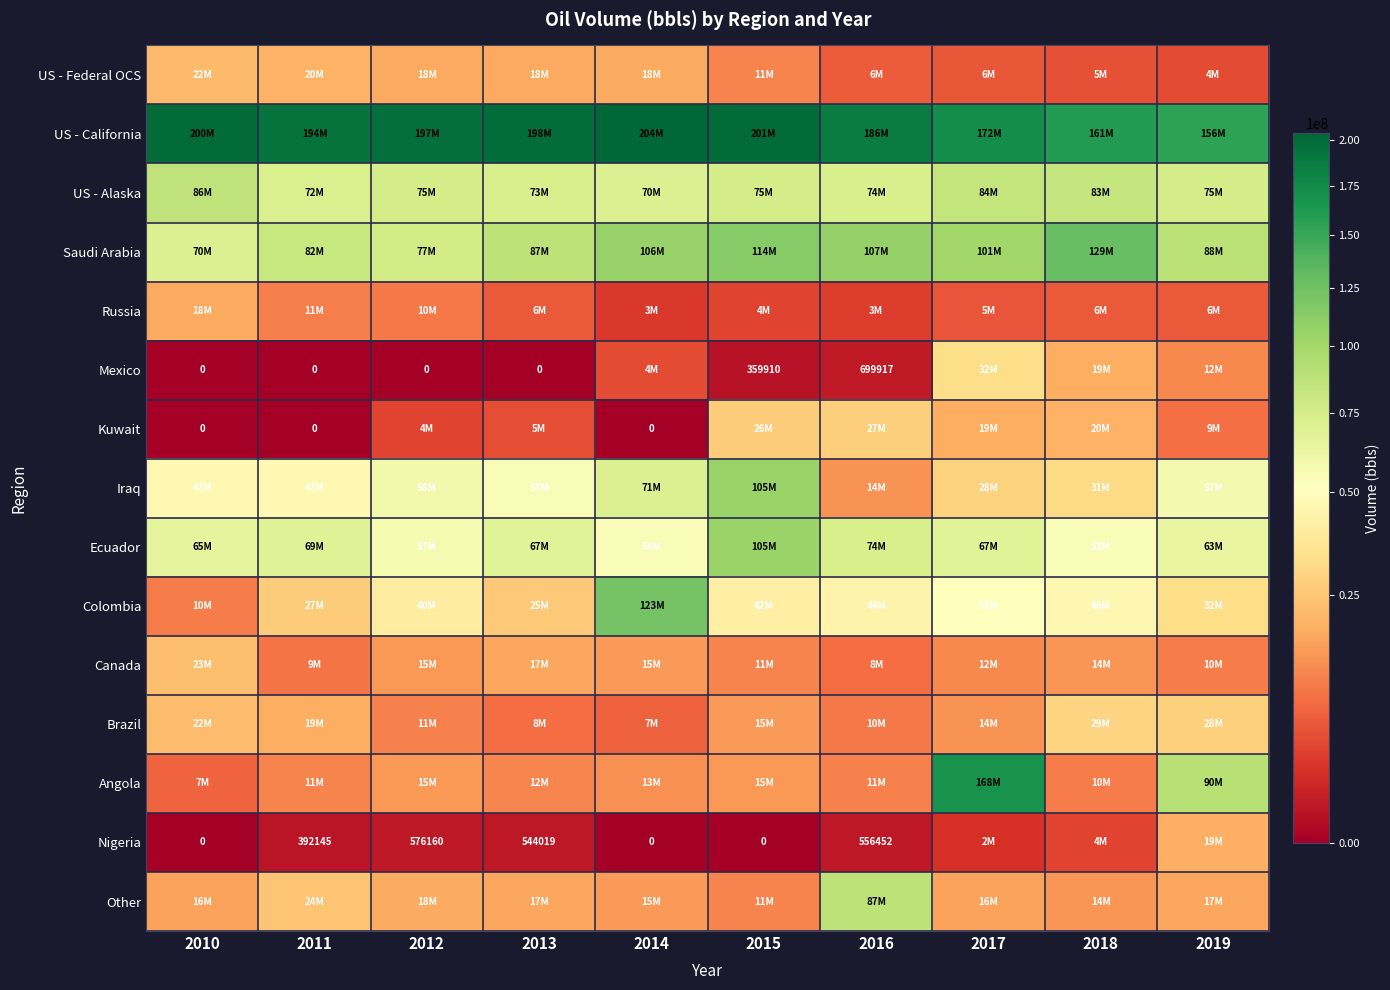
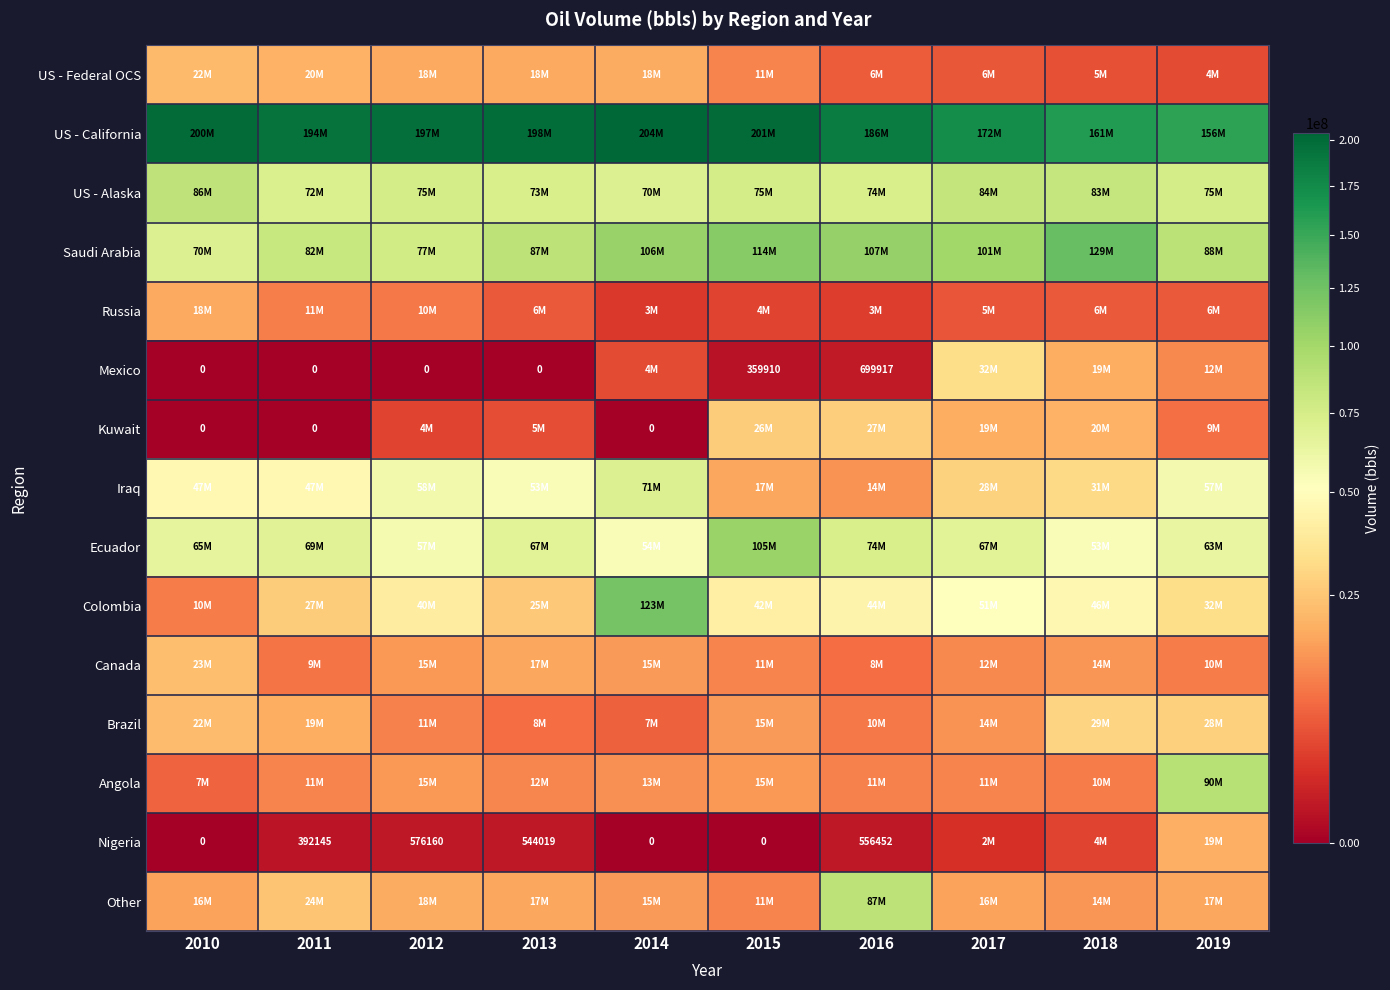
Iraq, 2015: 105M -> 17M
Angola, 2017: 168M -> 11M
